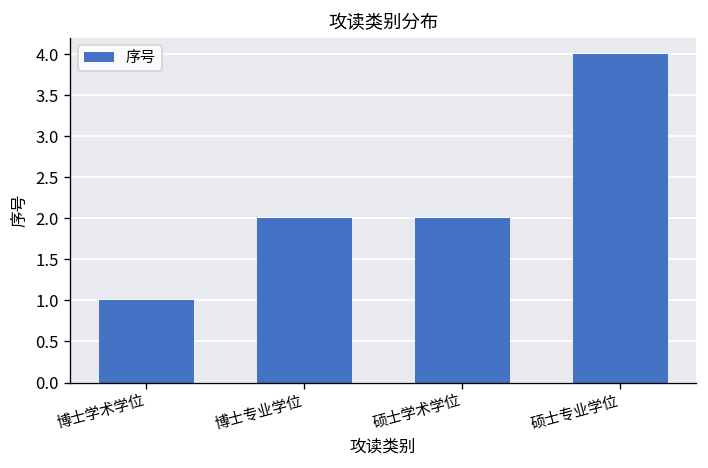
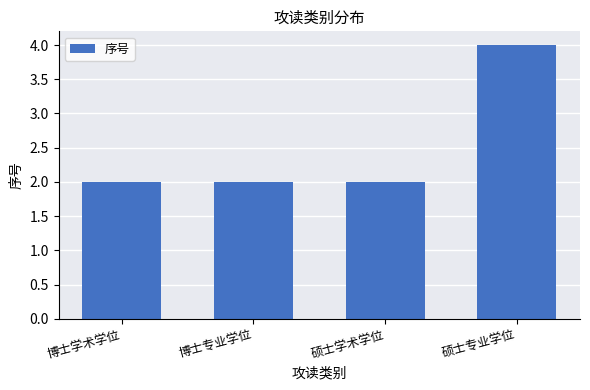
博士学术学位: 1 -> 2
